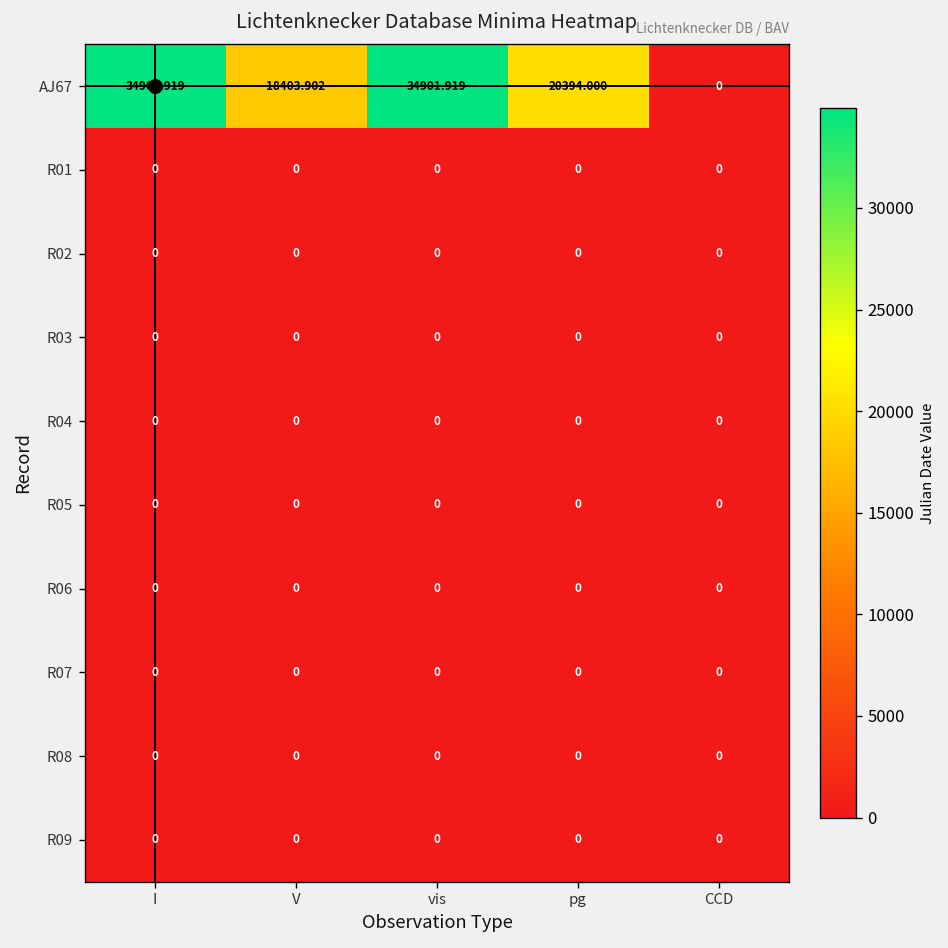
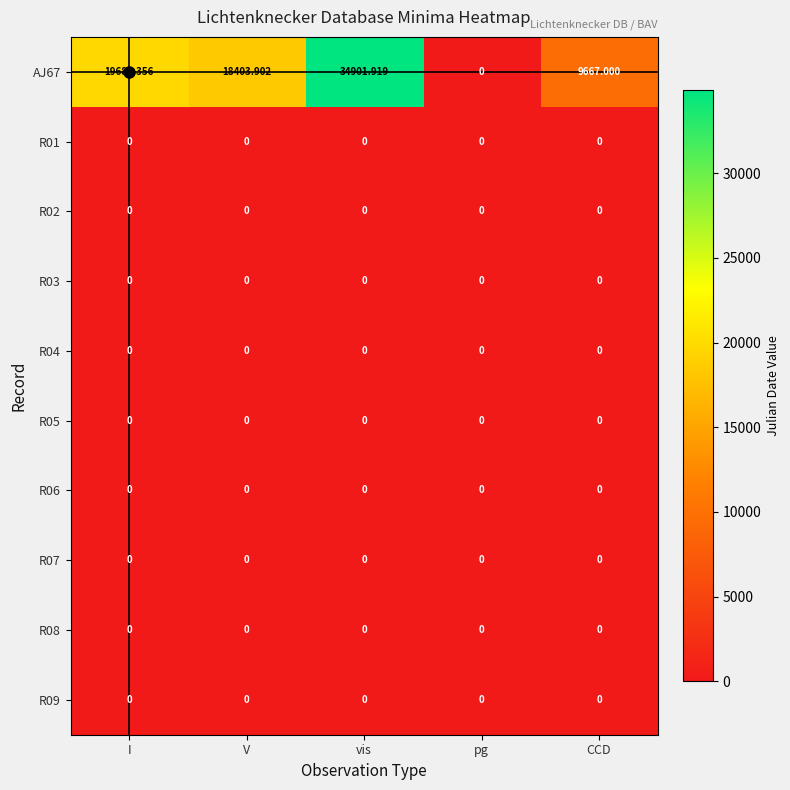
AJ67, I: 34901.919 -> 19682.356
AJ67, pg: 20394.000 -> 0
AJ67, CCD: 0 -> 9667.000
